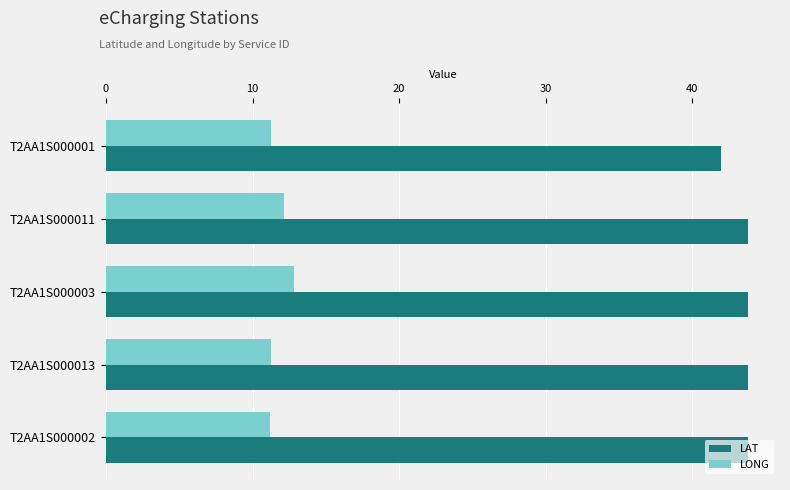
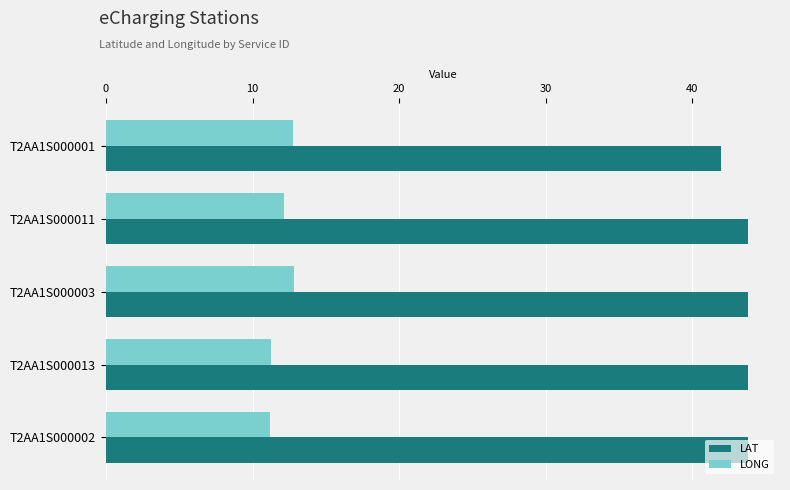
LONG, T2AA1S000001: 11.3 -> 12.8
